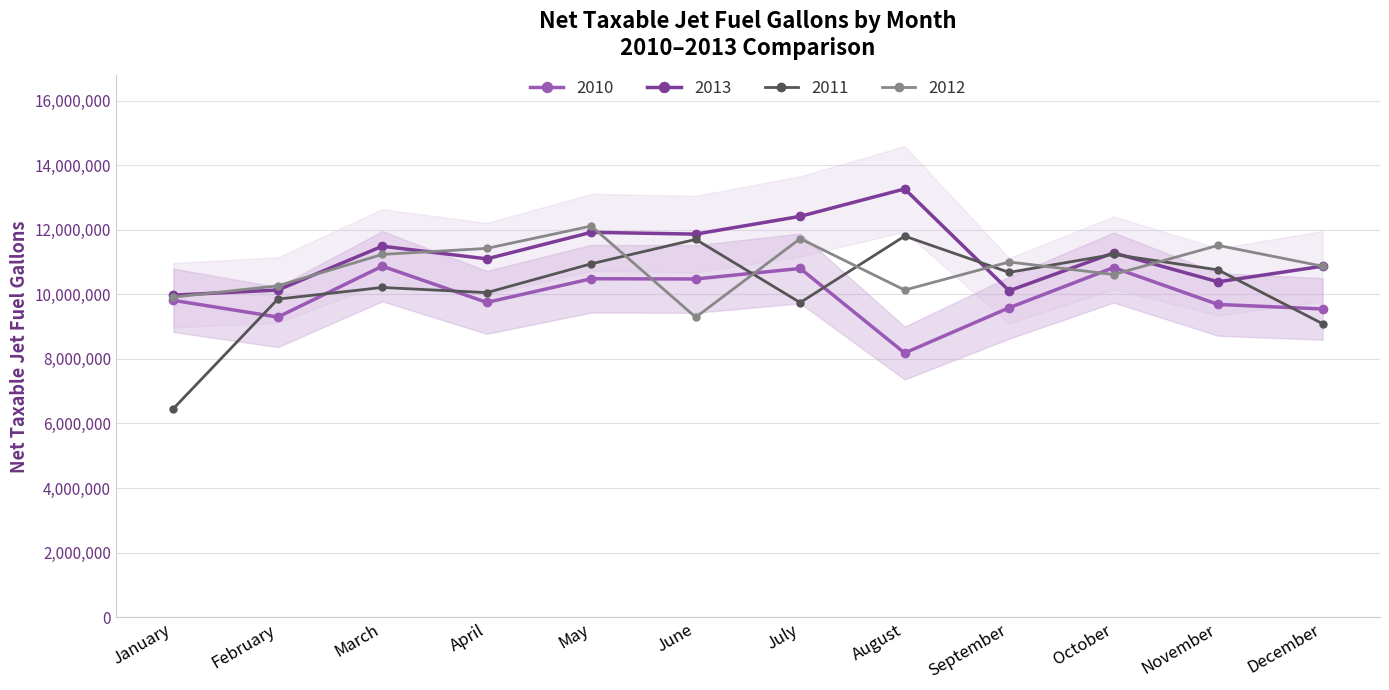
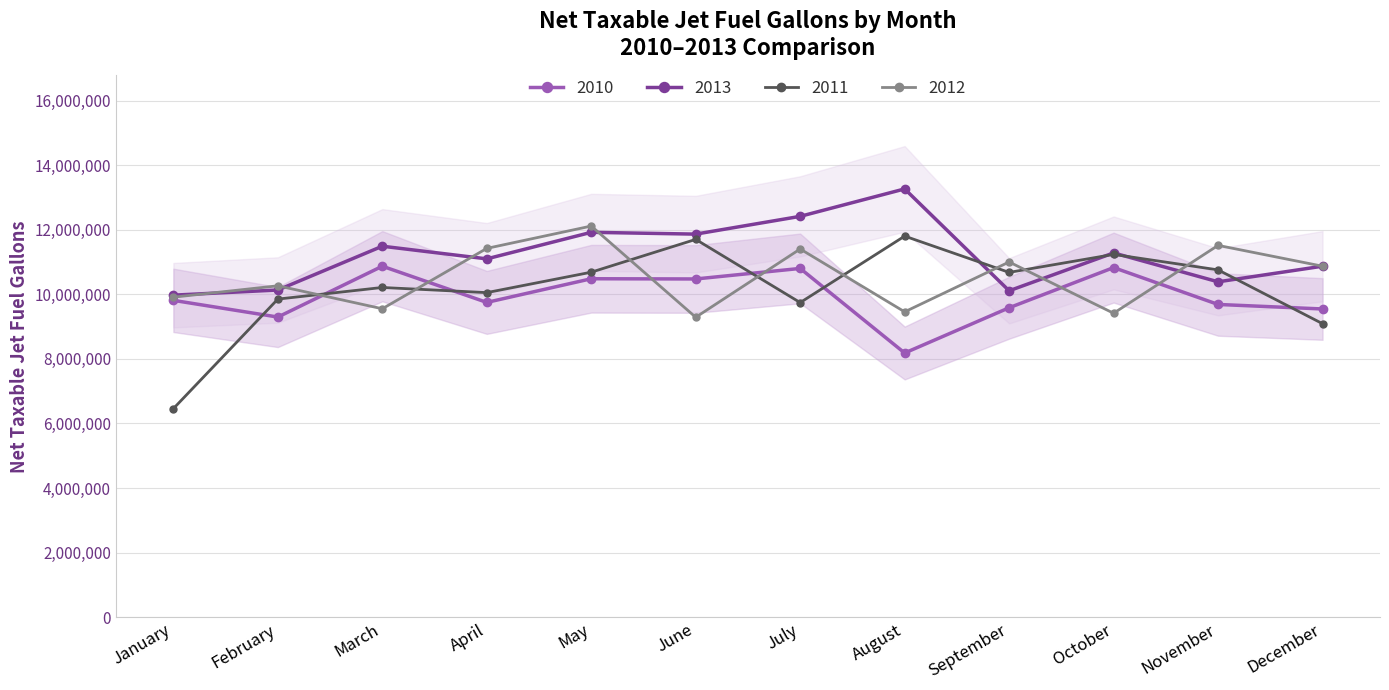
2012, March: 11,200,000 -> 9,600,000
2011, May: 10,900,000 -> 10,700,000
2012, July: 11,700,000 -> 11,400,000
2012, August: 10,100,000 -> 9,500,000
2012, October: 10,600,000 -> 9,400,000
